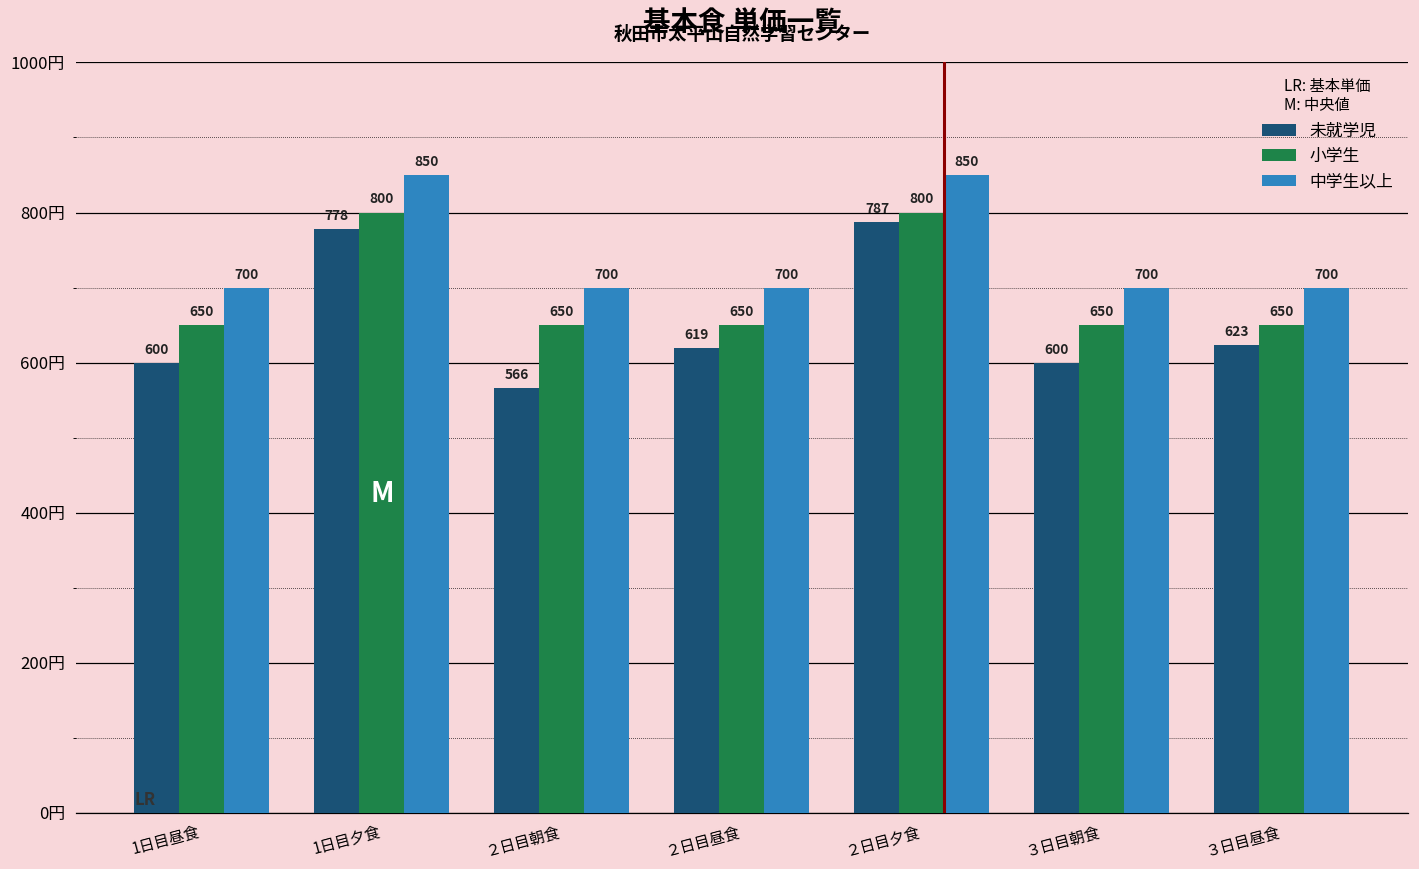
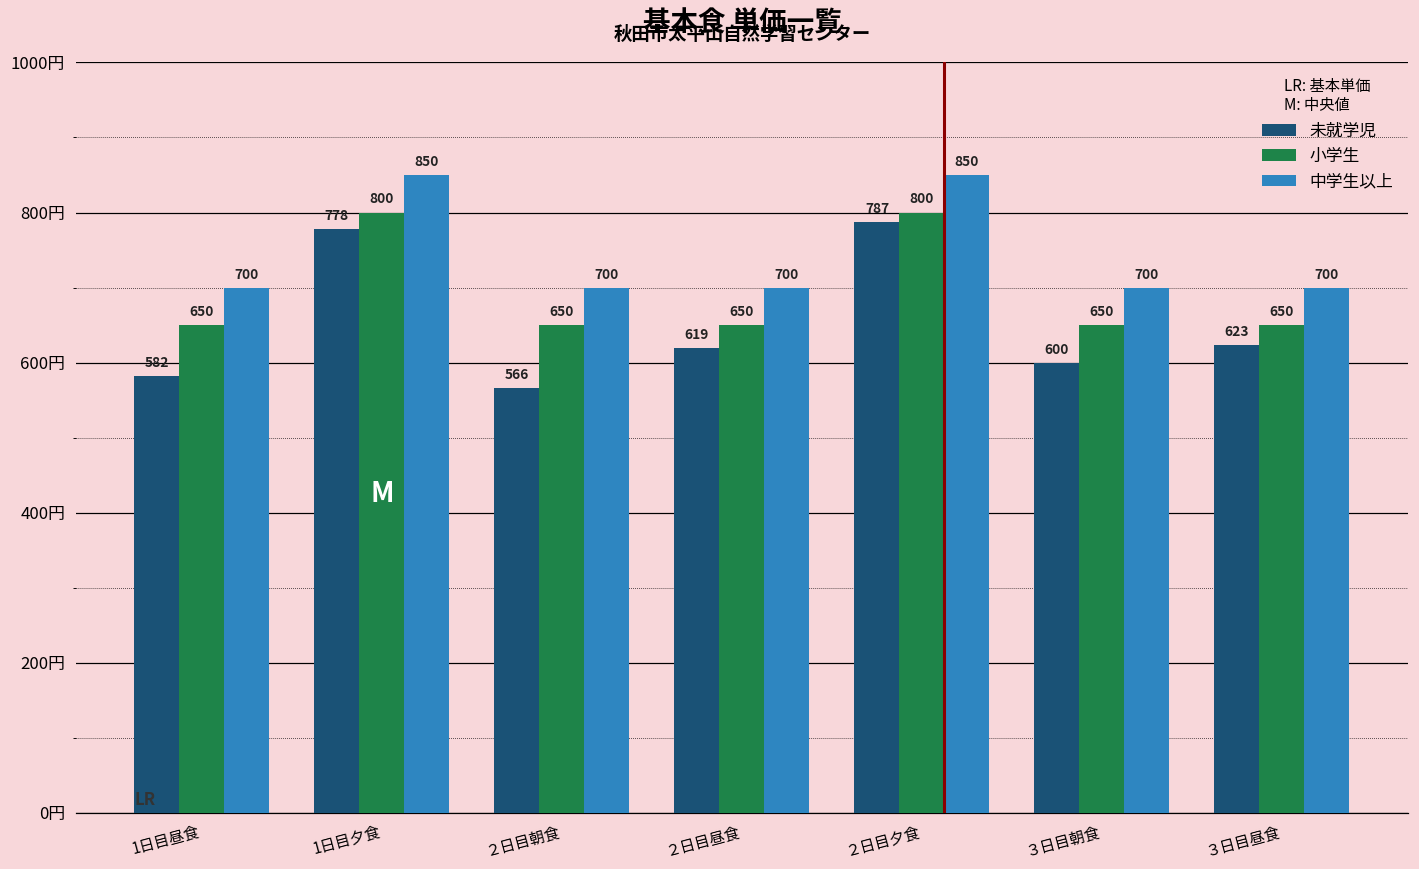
未就学児, 1日目昼食: 600 -> 582
